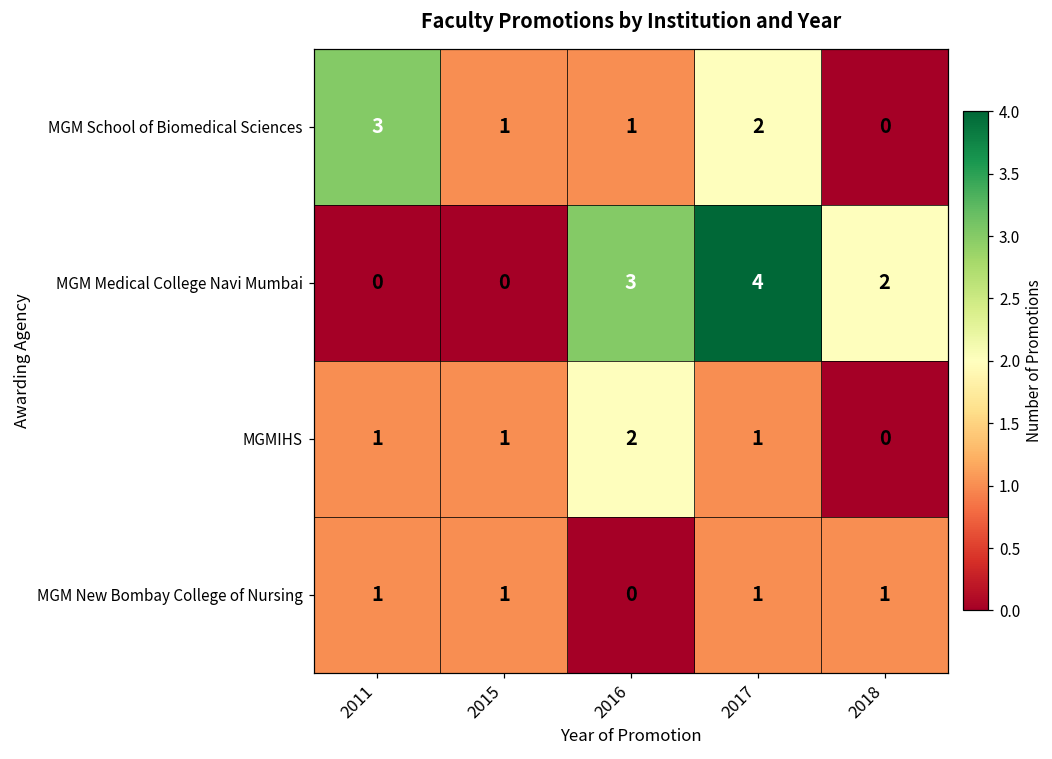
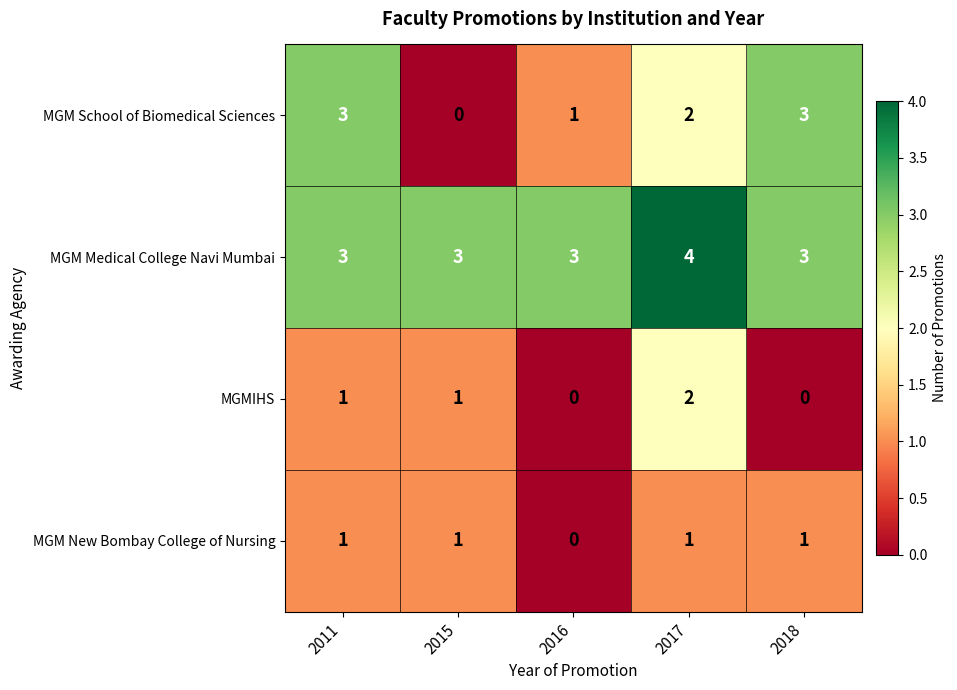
MGM School of Biomedical Sciences, 2015: 1 -> 0
MGM School of Biomedical Sciences, 2018: 0 -> 3
MGM Medical College Navi Mumbai, 2011: 0 -> 3
MGM Medical College Navi Mumbai, 2015: 0 -> 3
MGM Medical College Navi Mumbai, 2018: 2 -> 3
MGMIHS, 2016: 2 -> 0
MGMIHS, 2017: 1 -> 2
